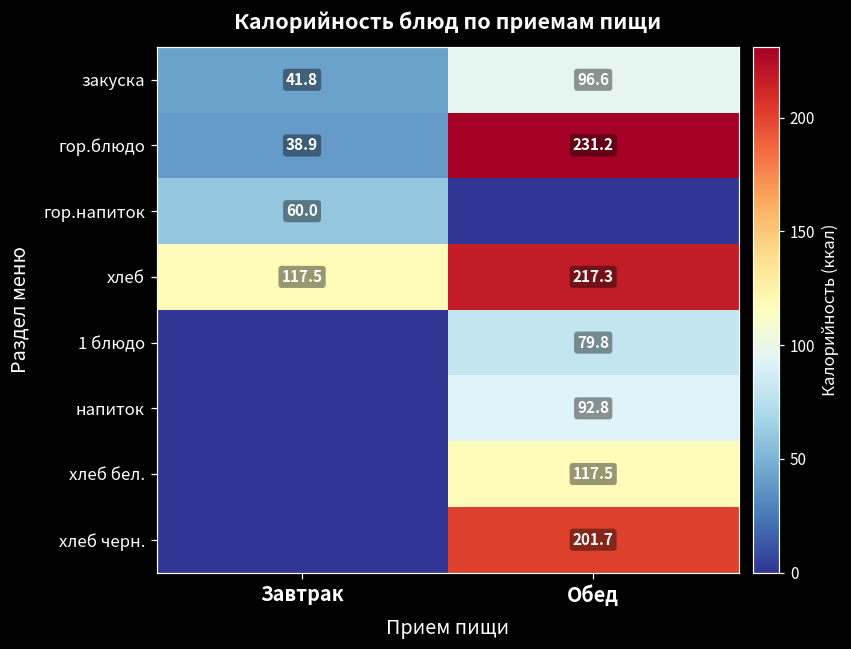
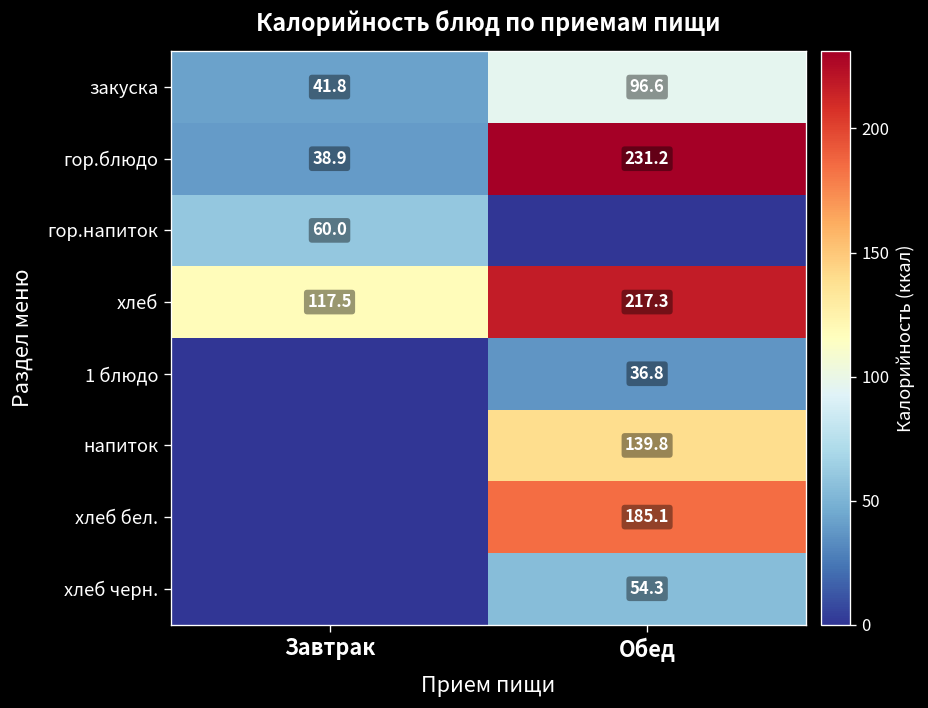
1 блюдо, Обед: 79.8 -> 36.8
напиток, Обед: 92.8 -> 139.8
хлеб бел., Обед: 117.5 -> 185.1
хлеб черн., Обед: 201.7 -> 54.3
